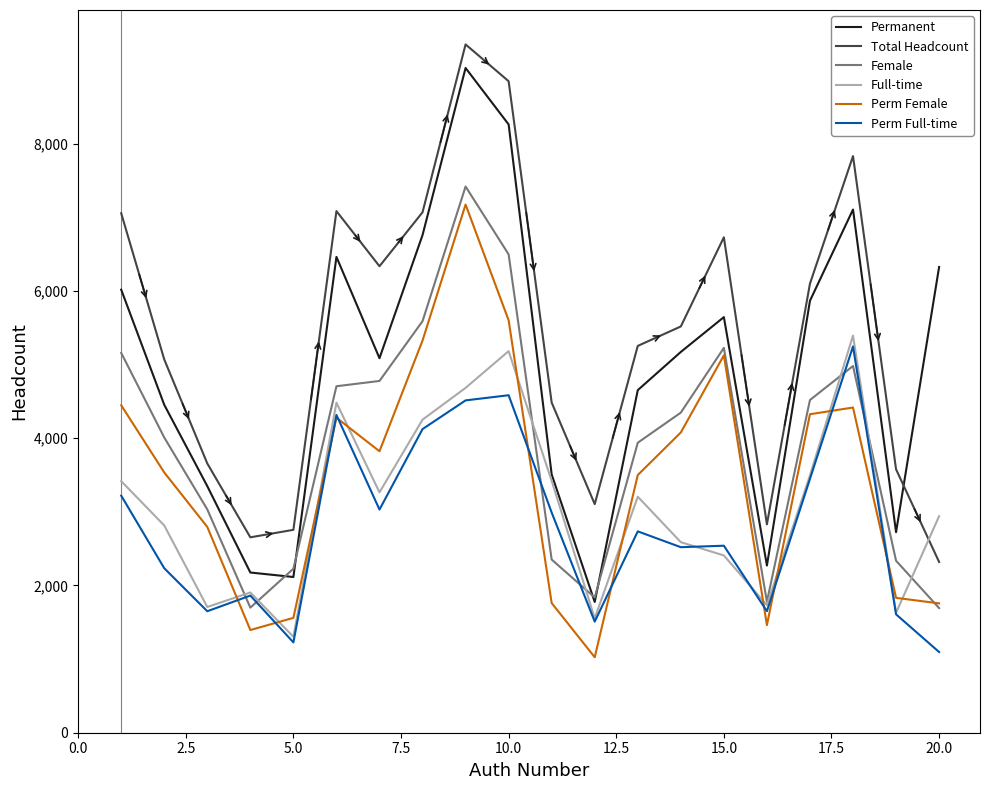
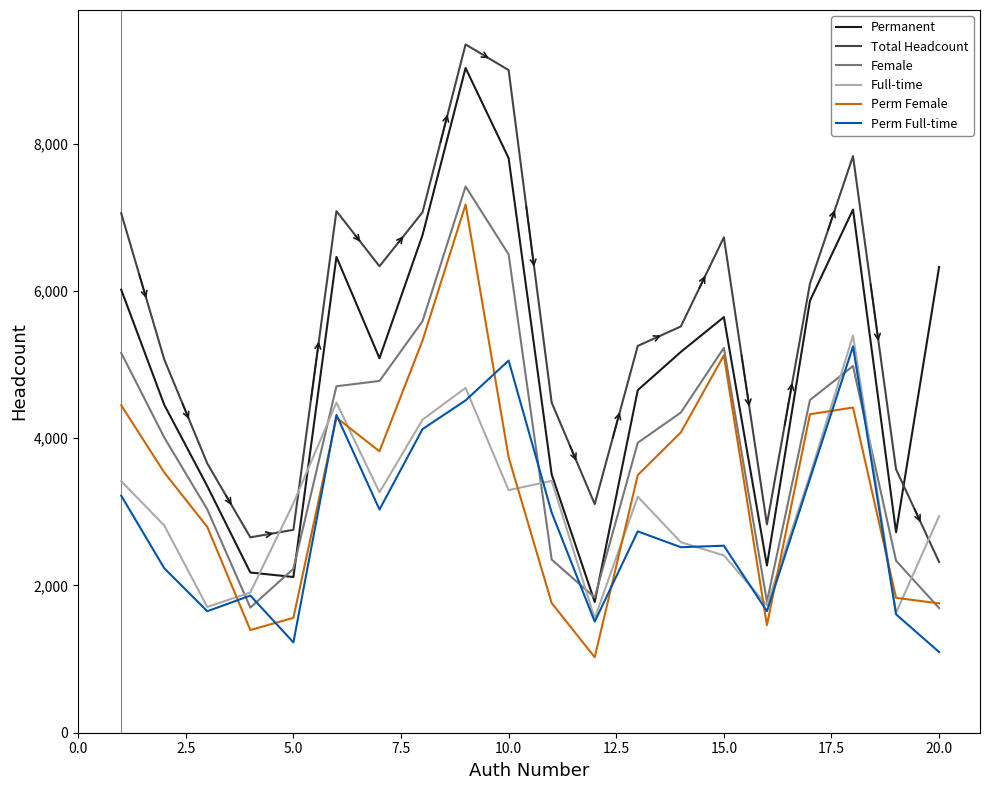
Full-time, 5.0: 1,300 -> 3,100
Permanent, 10.0: 8,300 -> 7,800
Total Headcount, 10.0: 8,800 -> 9,000
Full-time, 10.0: 5,200 -> 3,300
Perm Female, 10.0: 5,600 -> 3,700
Perm Full-time, 10.0: 4,600 -> 5,100
